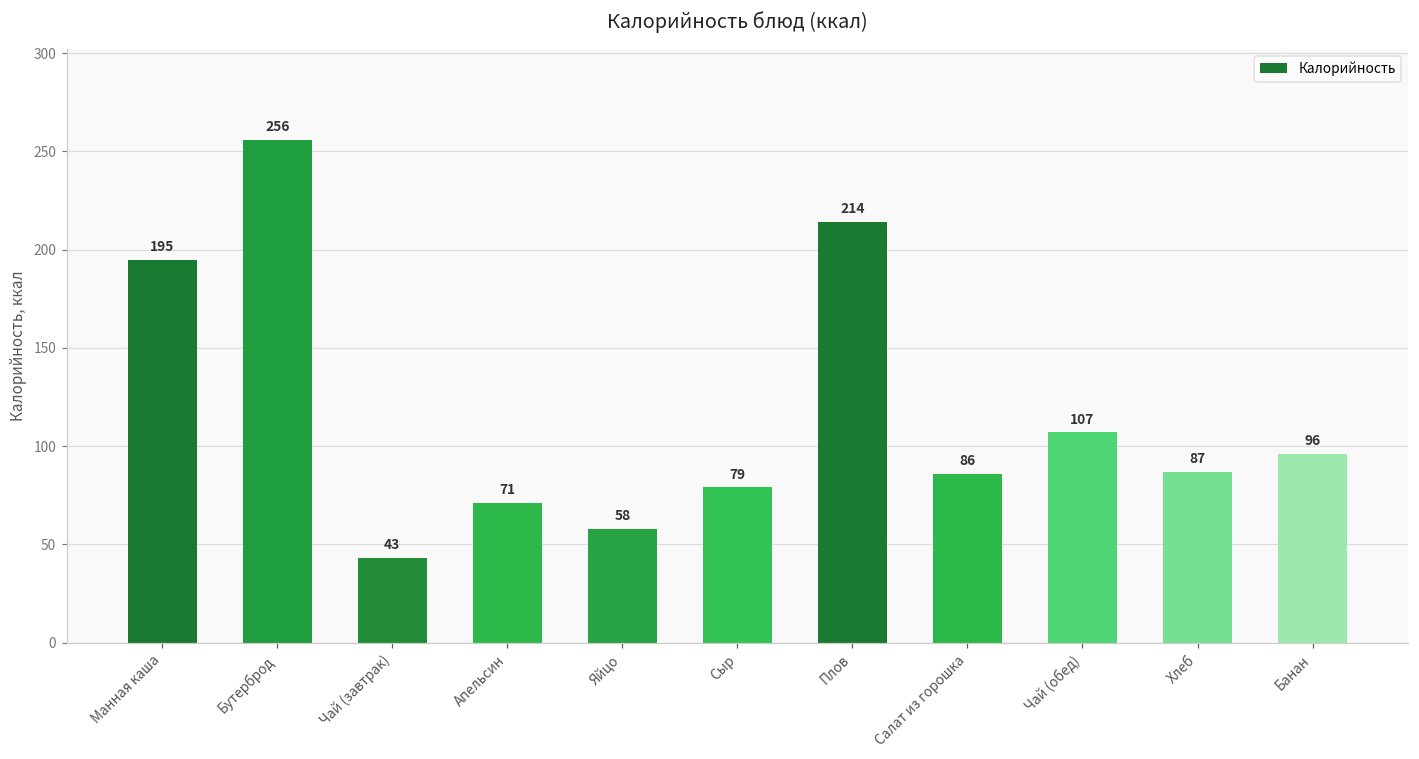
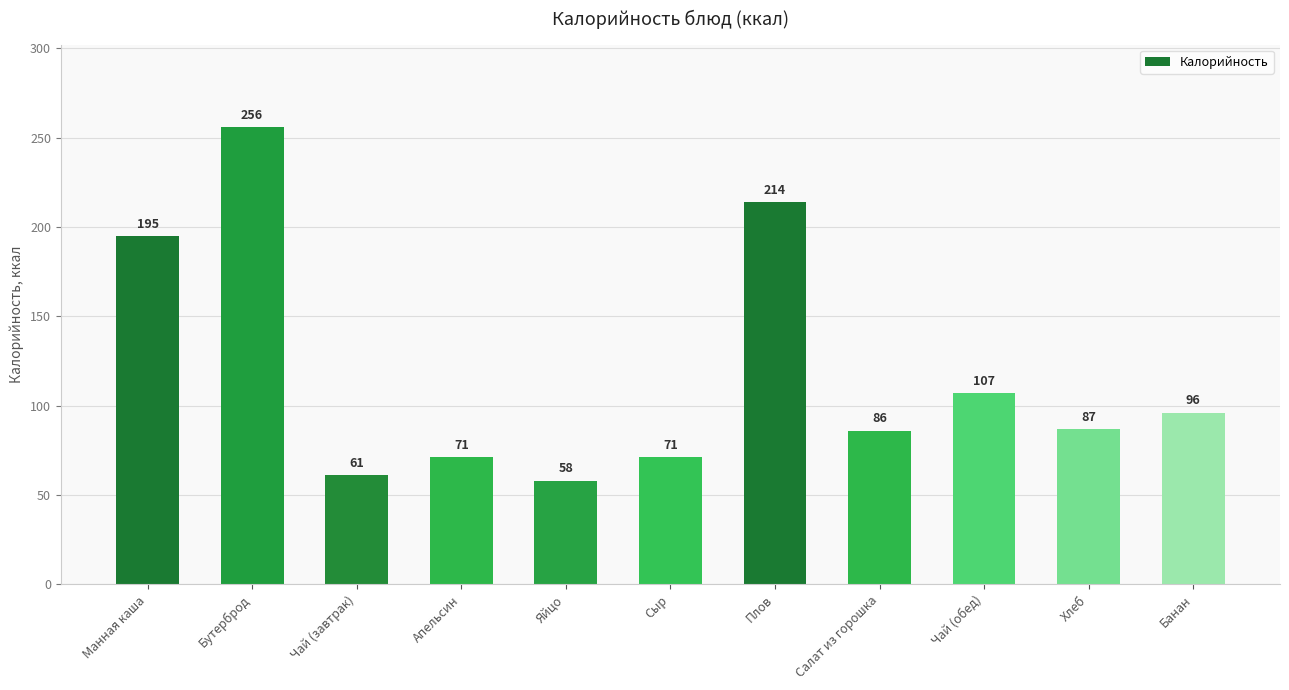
Чай (завтрак): 43 -> 61
Сыр: 79 -> 71
